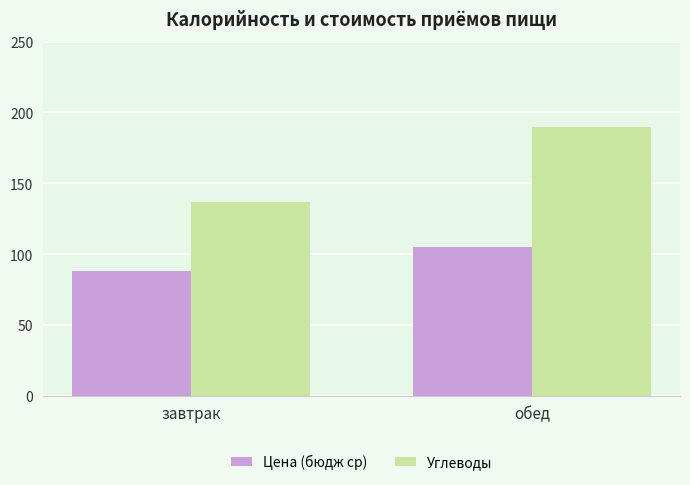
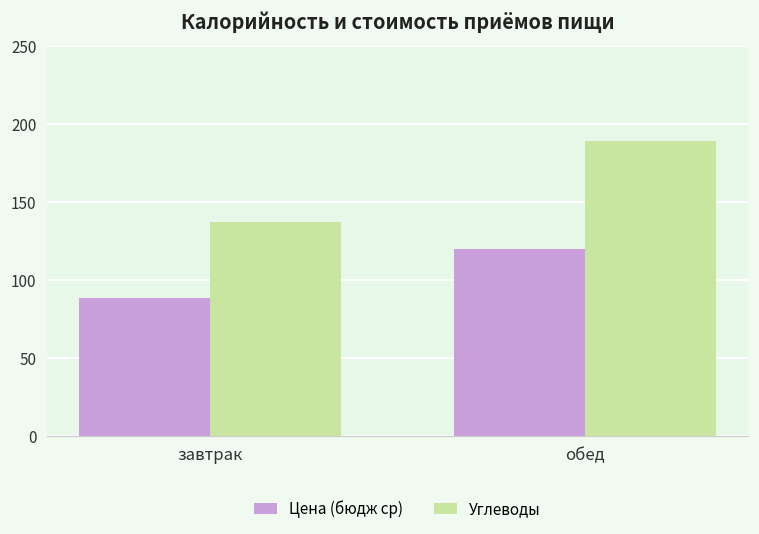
Цена (бюдж ср), обед: 105 -> 120
